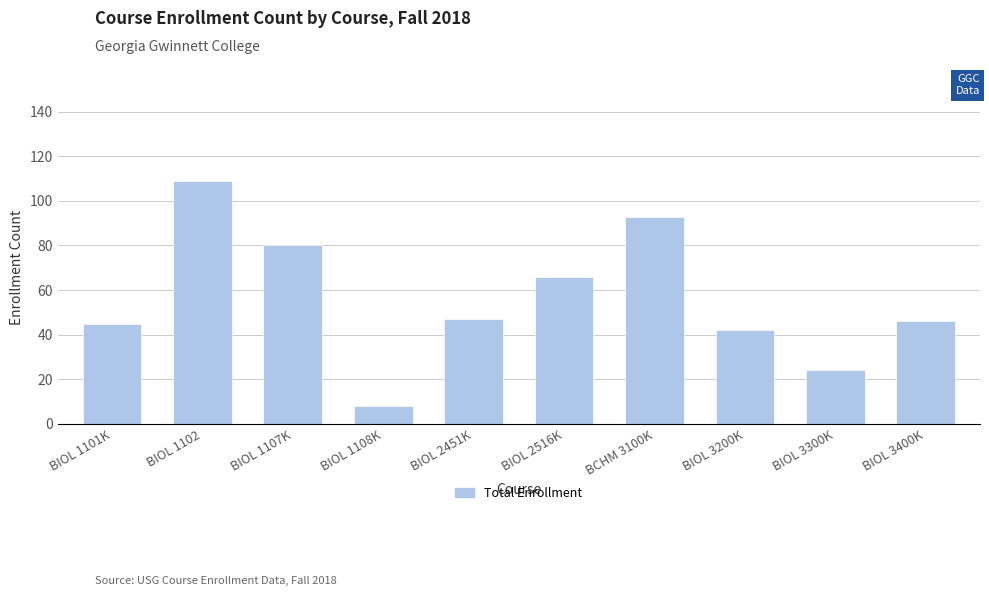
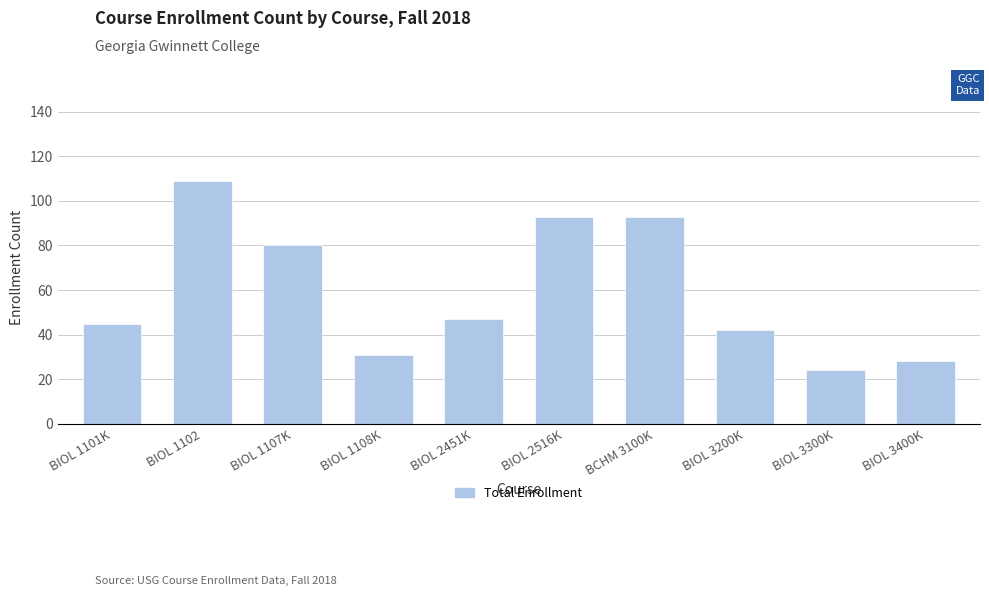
BIOL 1108K: 8 -> 31
BIOL 2516K: 66 -> 93
BIOL 3400K: 46 -> 28
